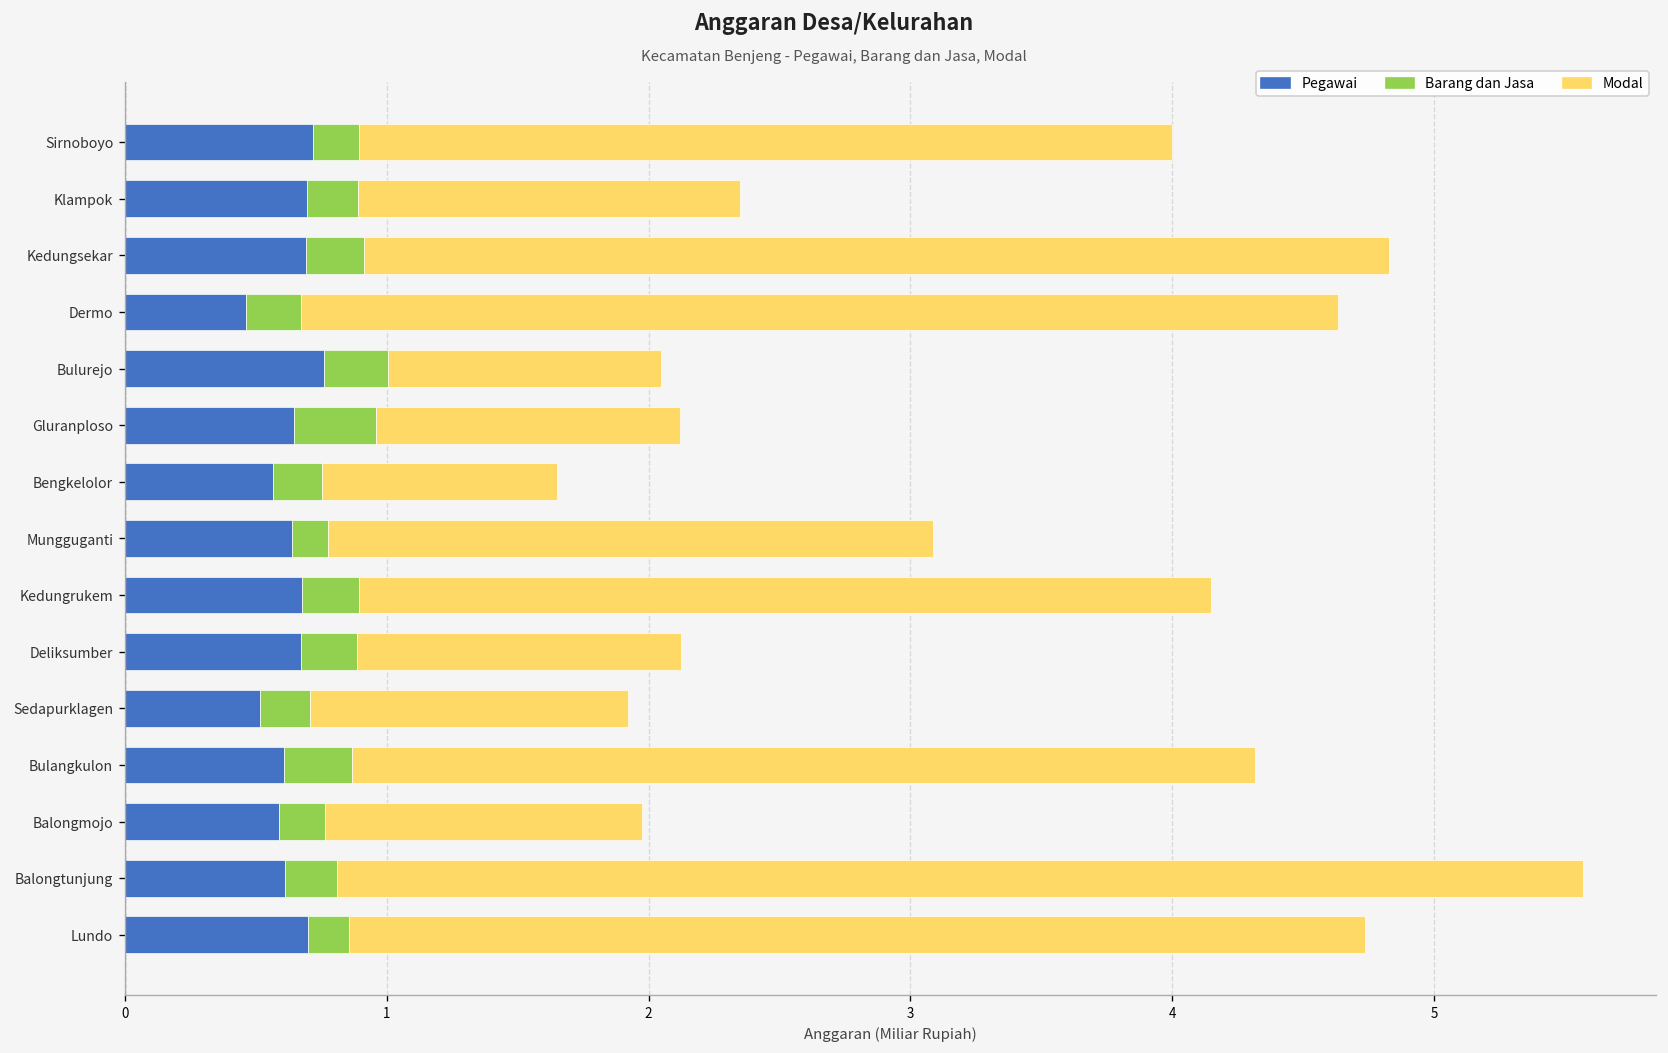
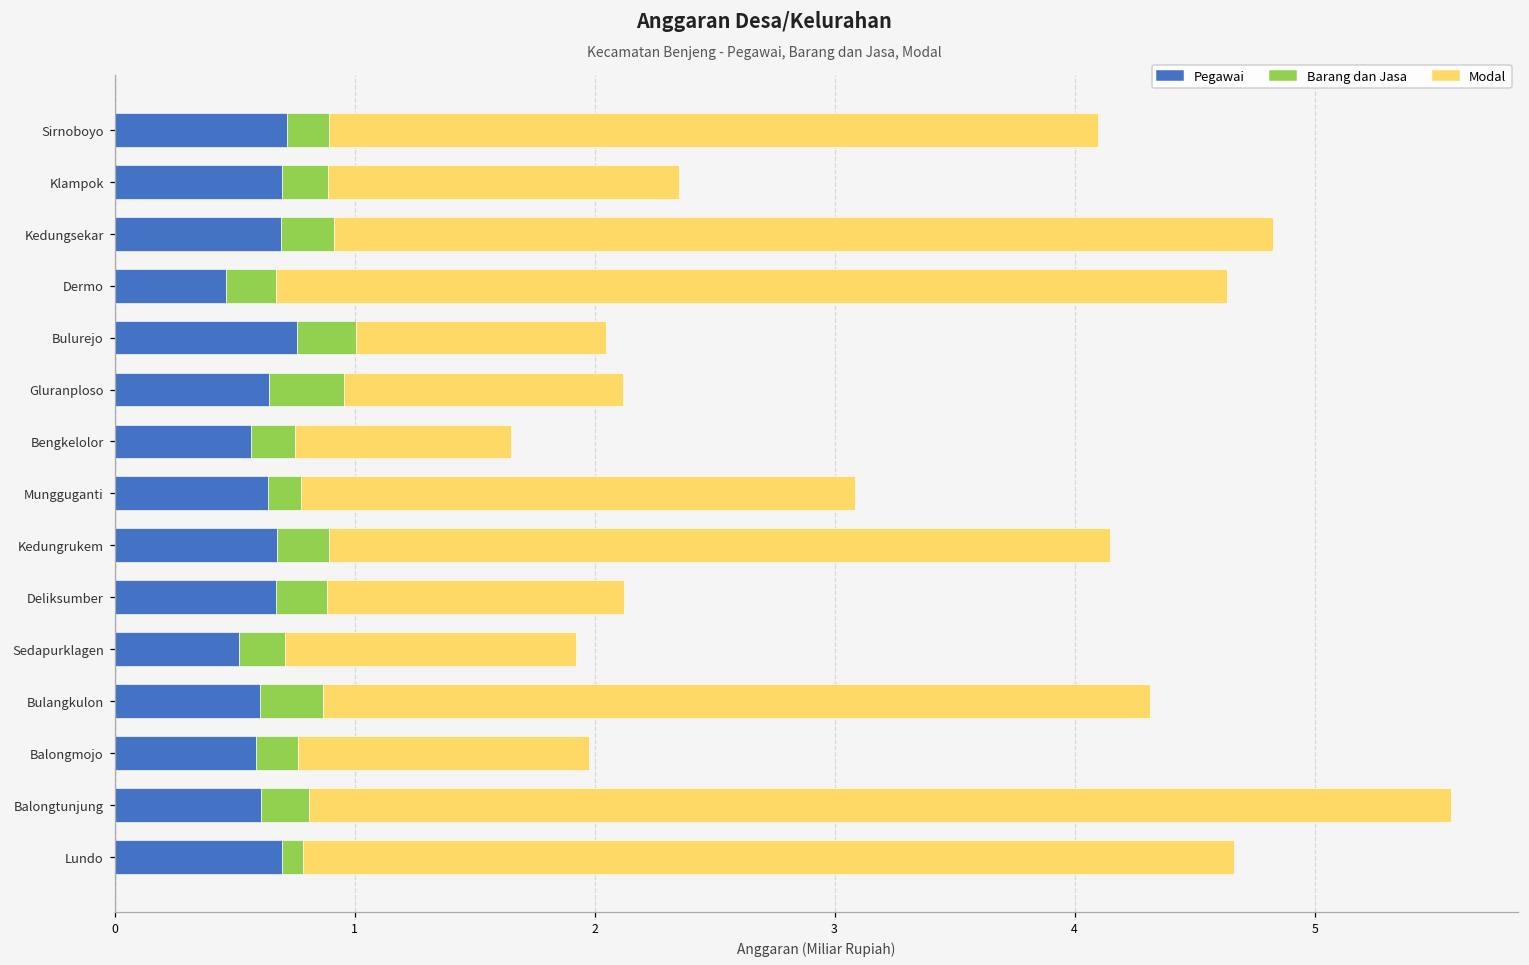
Modal, Sirnoboyo: 3.10 -> 3.20
Barang dan Jasa, Lundo: 0.16 -> 0.09
